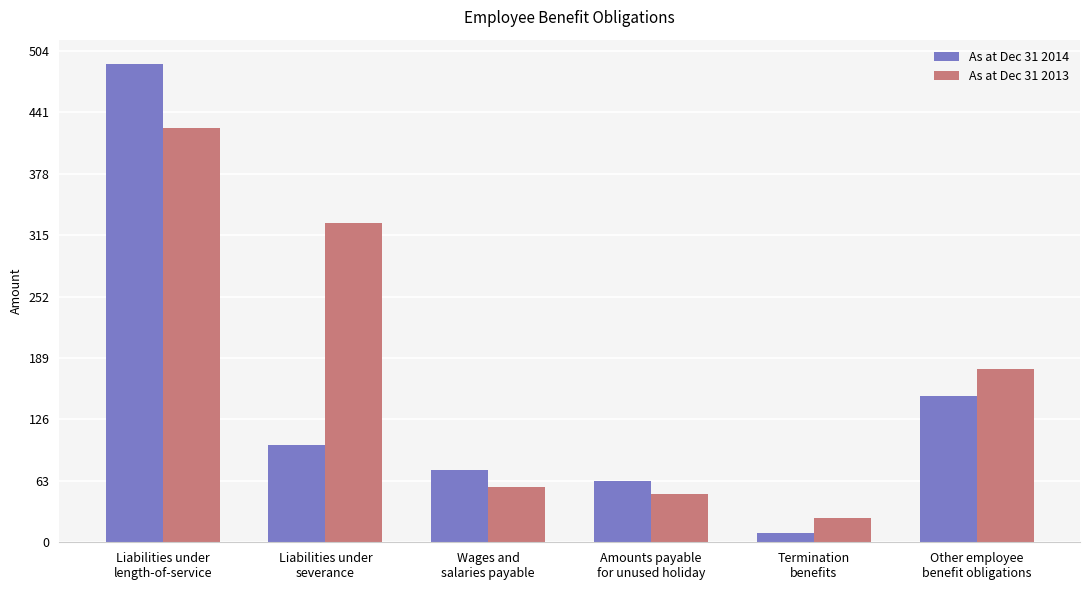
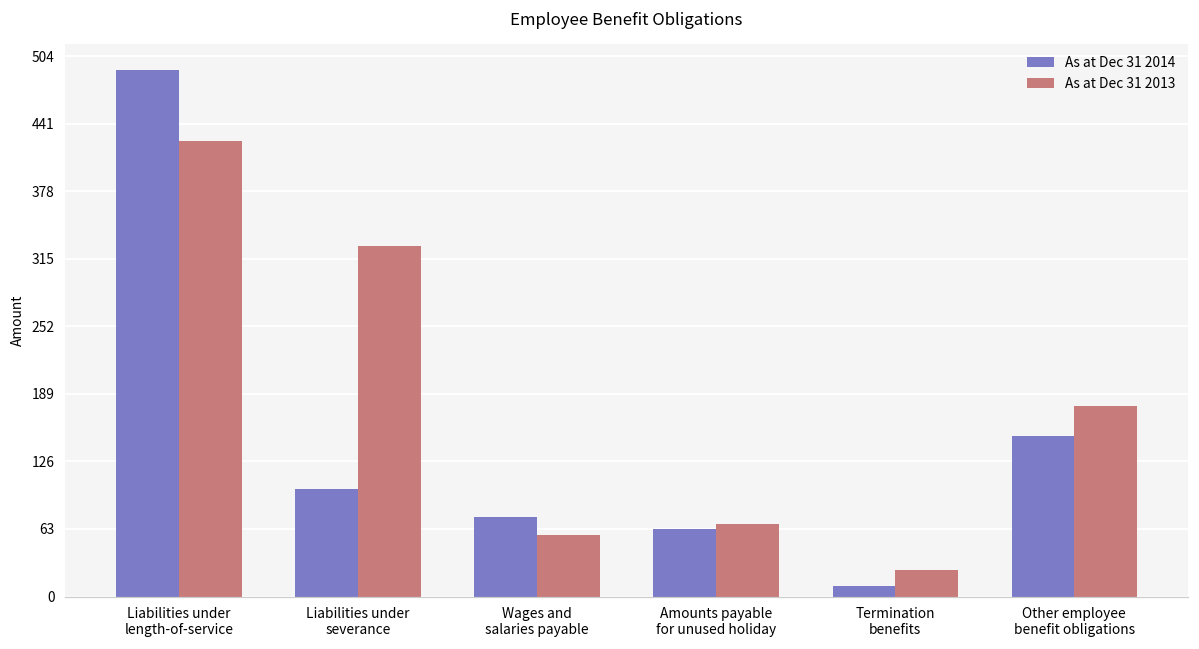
As at Dec 31 2013, Amounts payable for unused holiday: 50 -> 70
